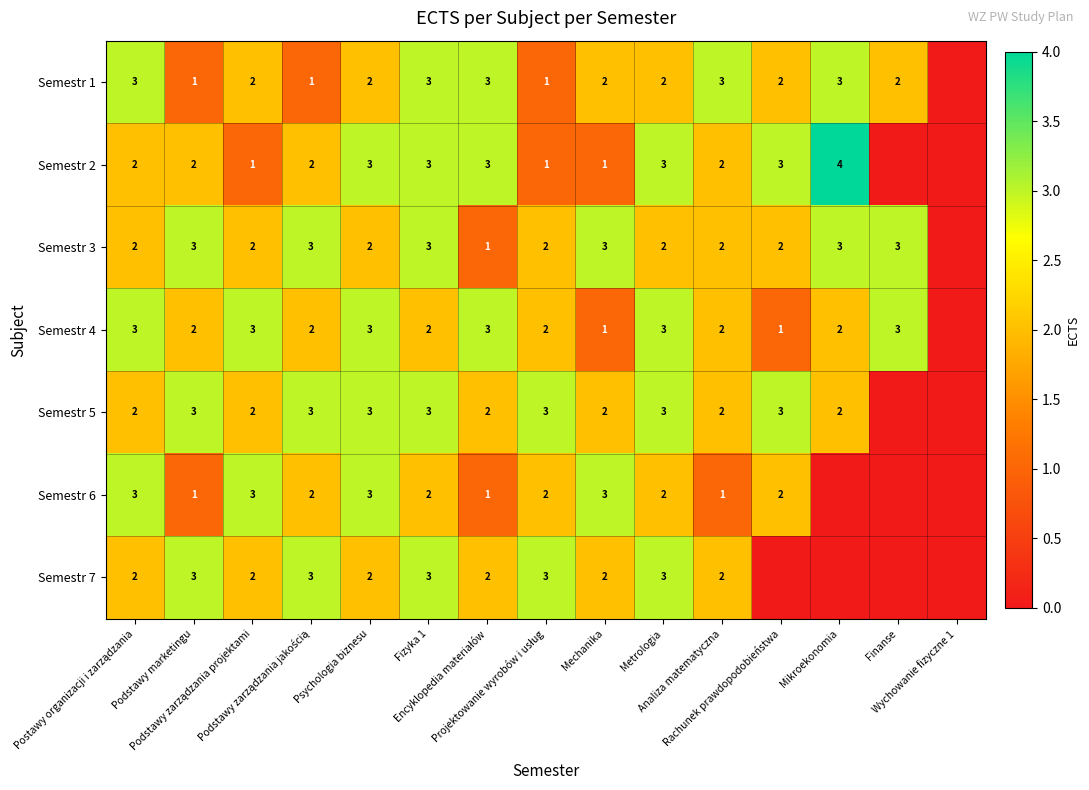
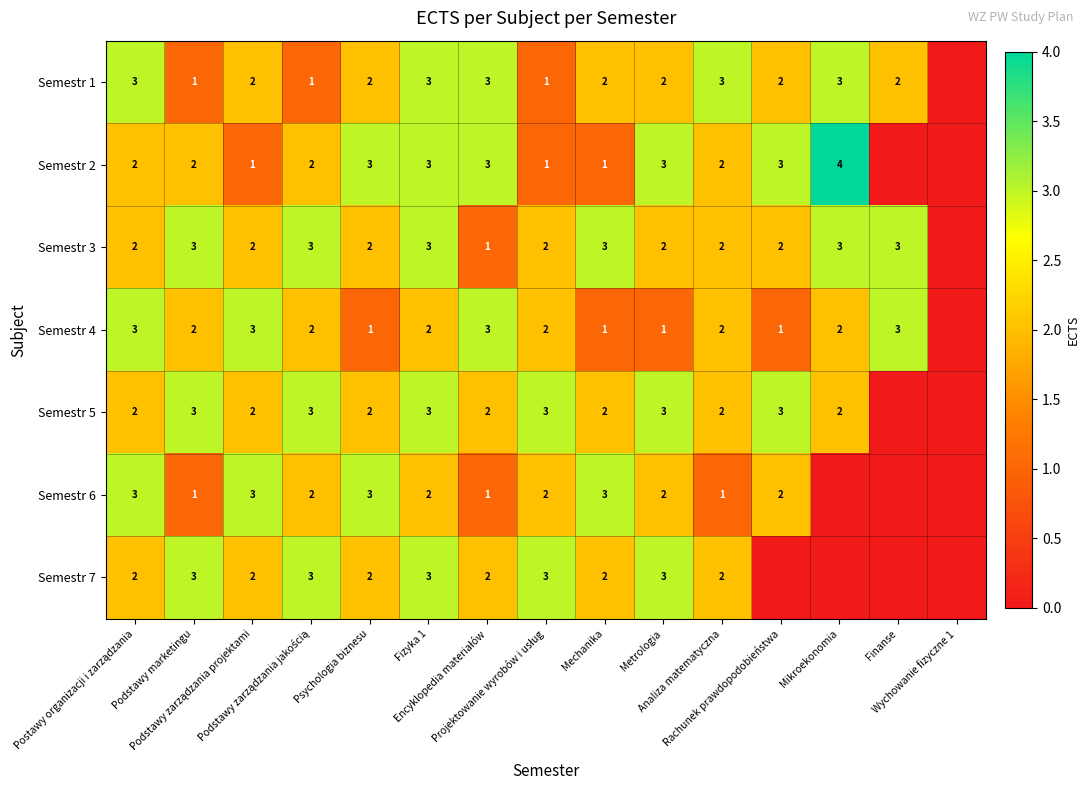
Semestr 4, Psychologia biznesu: 3 -> 1
Semestr 4, Metrologia: 3 -> 1
Semestr 5, Psychologia biznesu: 3 -> 2
